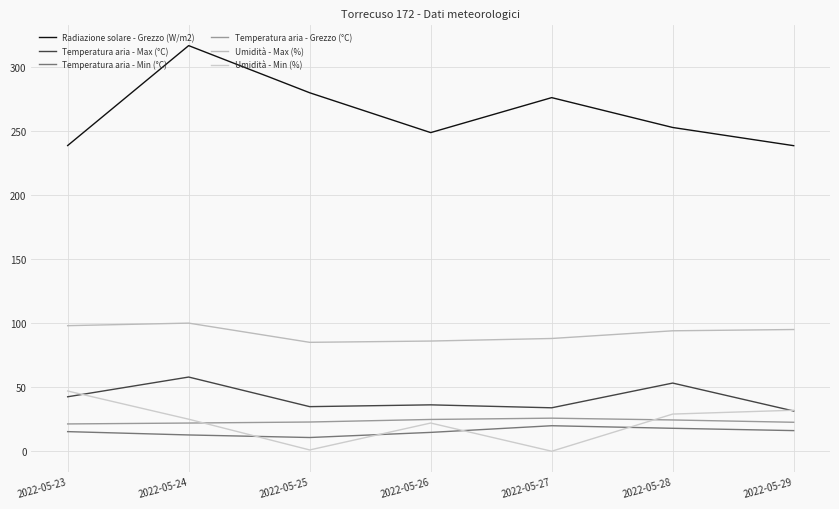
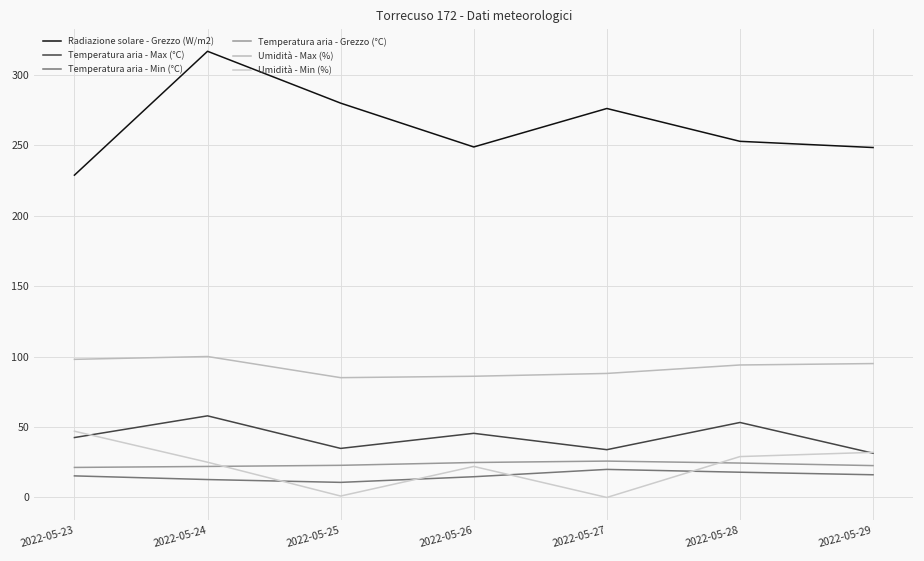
Radiazione solare - Grezzo (W/m2), 2022-05-23: 239 -> 229
Temperatura aria - Max (°C), 2022-05-26: 36 -> 46
Radiazione solare - Grezzo (W/m2), 2022-05-29: 239 -> 248
